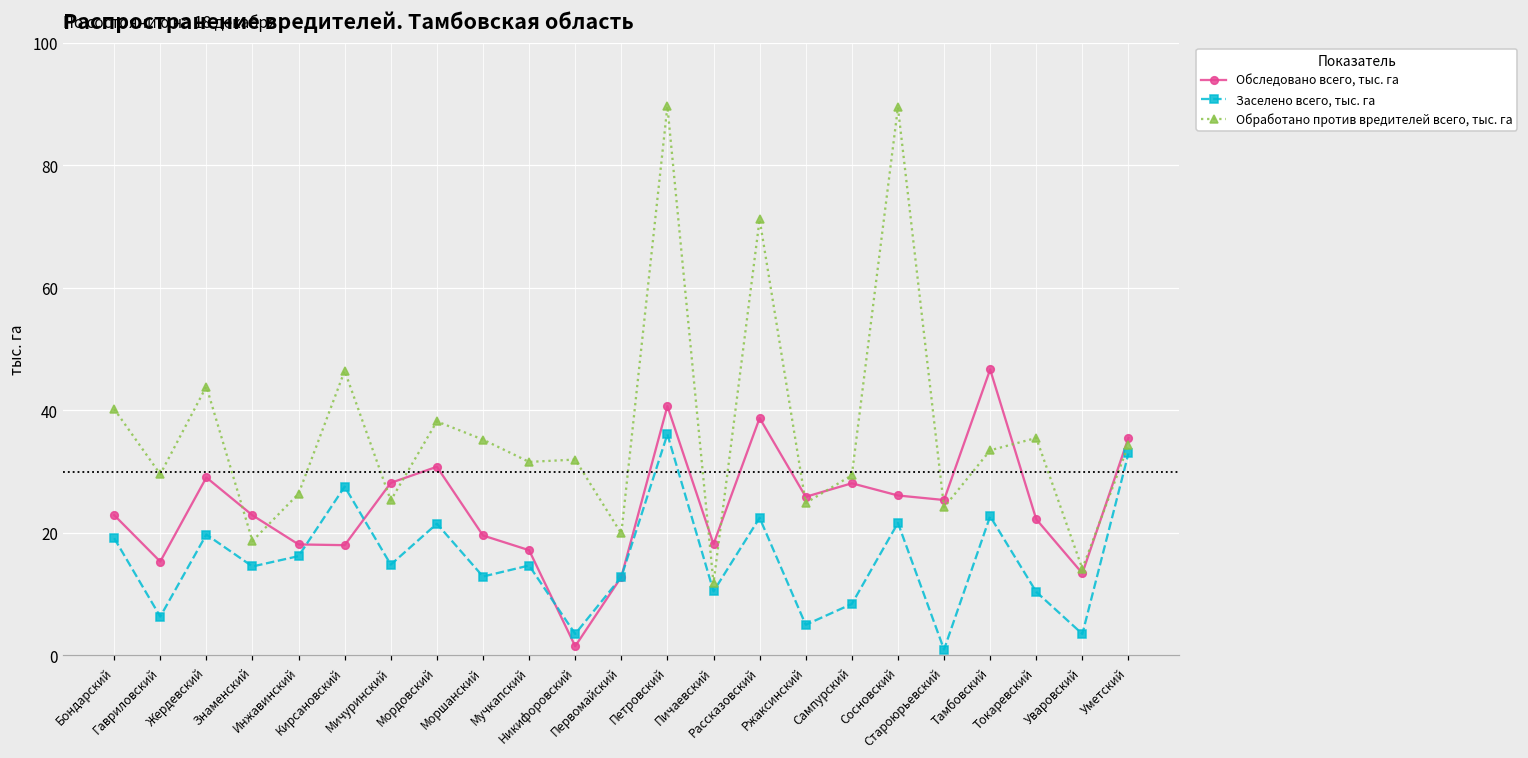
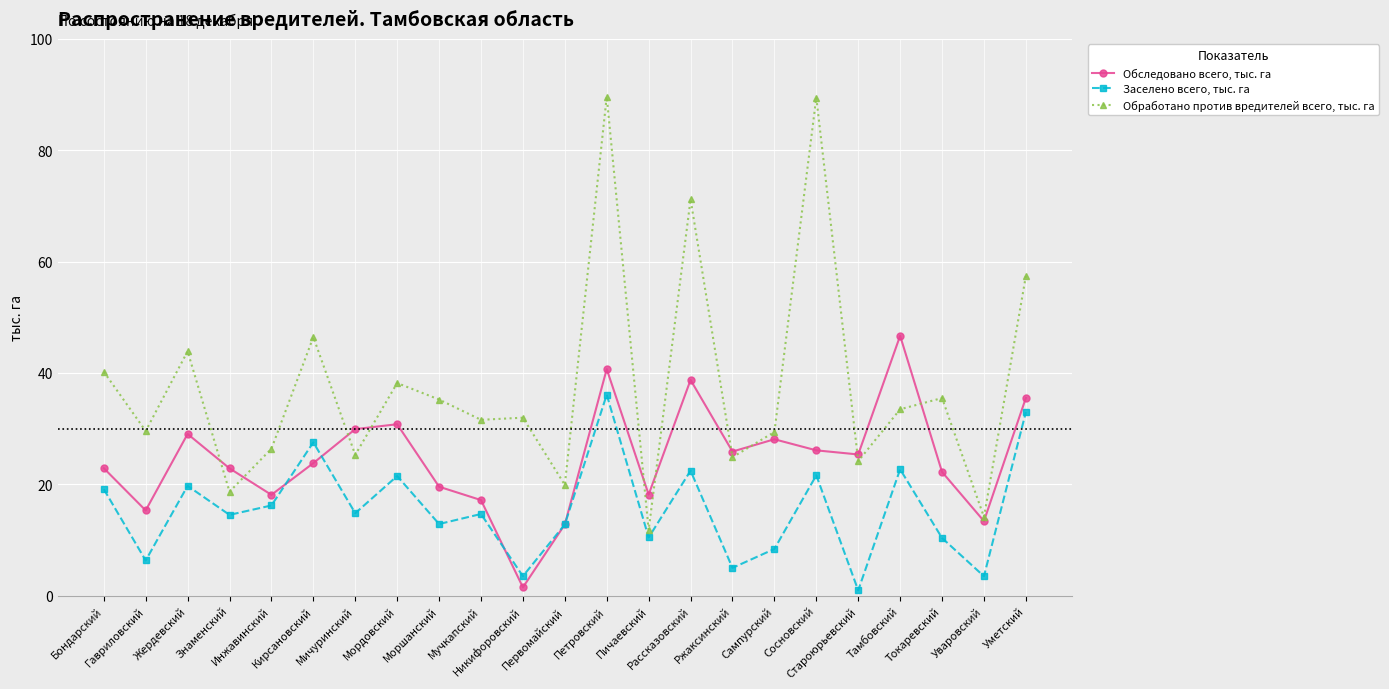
Обследовано всего, тыс. га, Кирсановский: 18 -> 24
Обследовано всего, тыс. га, Мичуринский: 28 -> 30
Обработано против вредителей всего, тыс. га, Уметский: 34 -> 57
